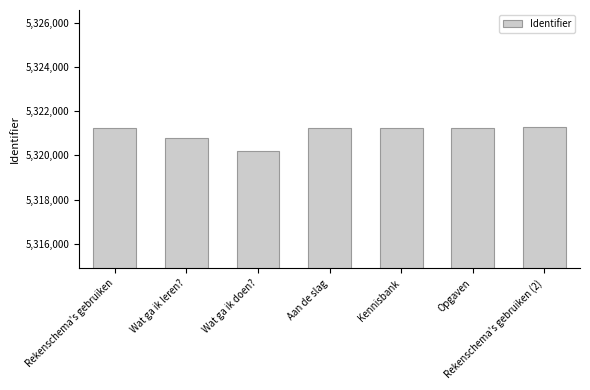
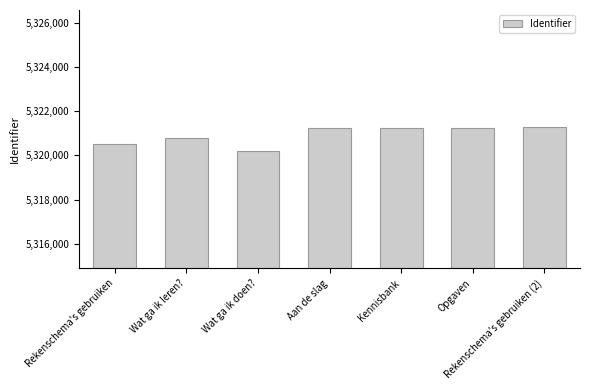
Rekenschema's gebruiken: 5,321,200 -> 5,320,500
